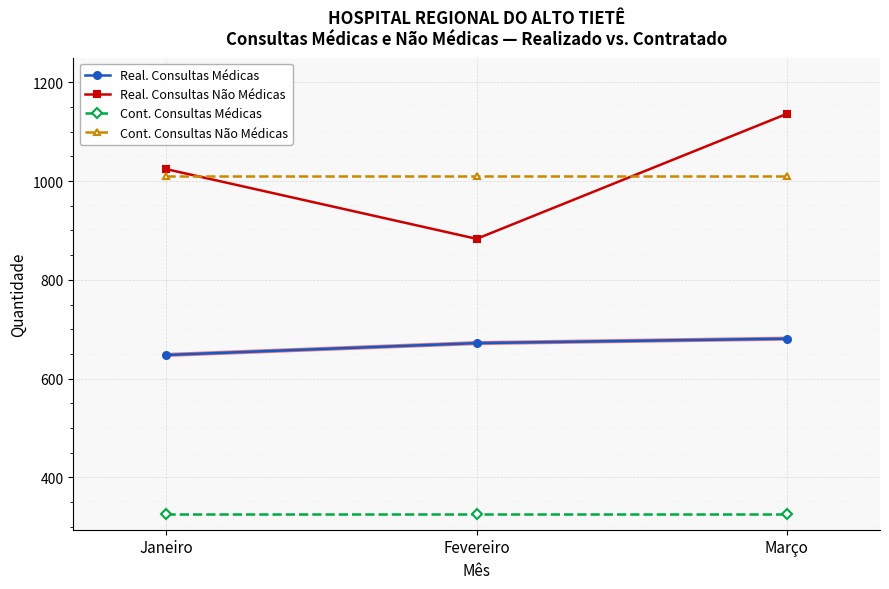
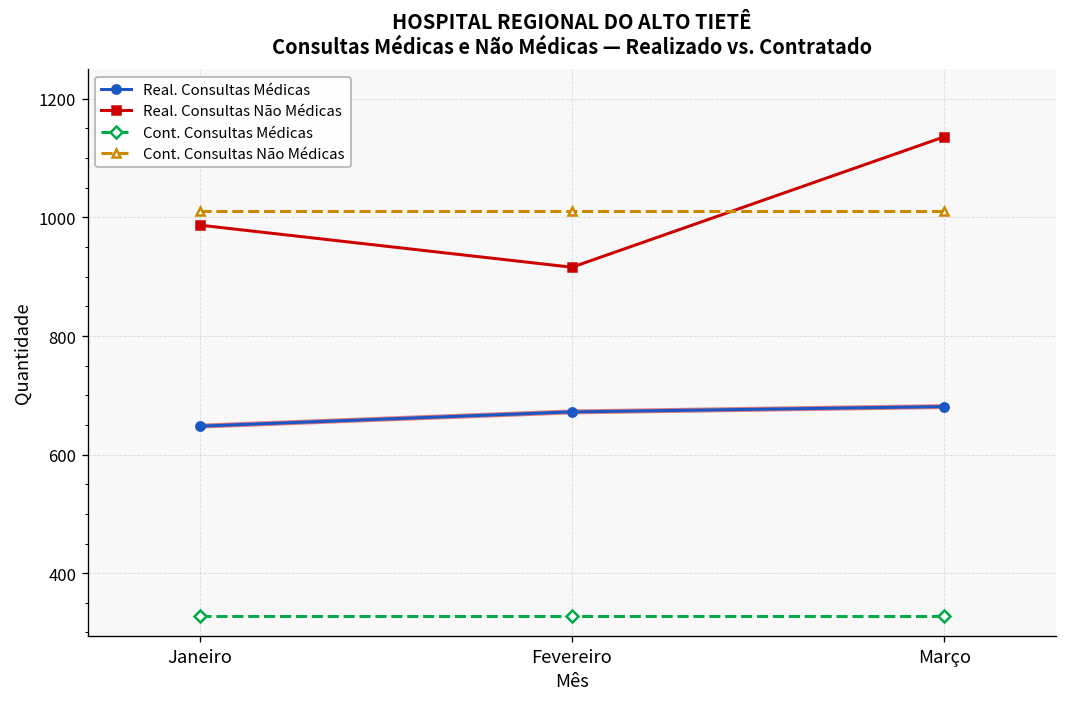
Real. Consultas Não Médicas, Janeiro: 1020 -> 990
Real. Consultas Não Médicas, Fevereiro: 880 -> 920
